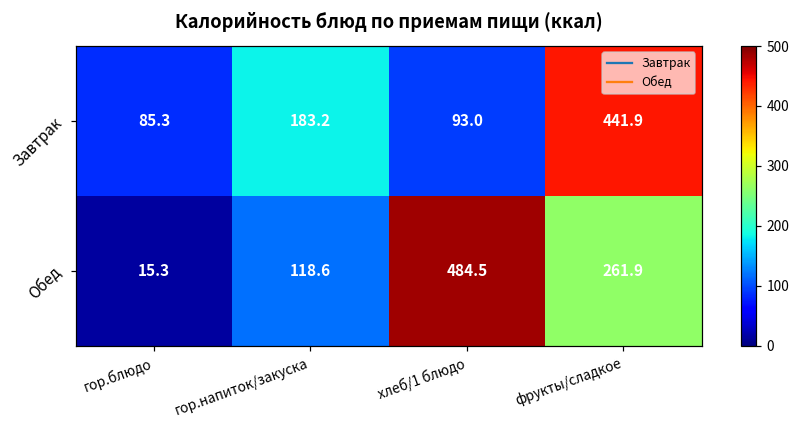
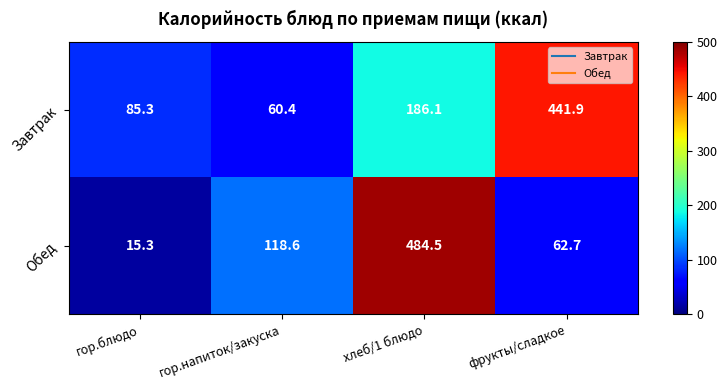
Завтрак, гор.напиток/закуска: 183.2 -> 60.4
Завтрак, хлеб/1 блюдо: 93.0 -> 186.1
Обед, фрукты/сладкое: 261.9 -> 62.7
